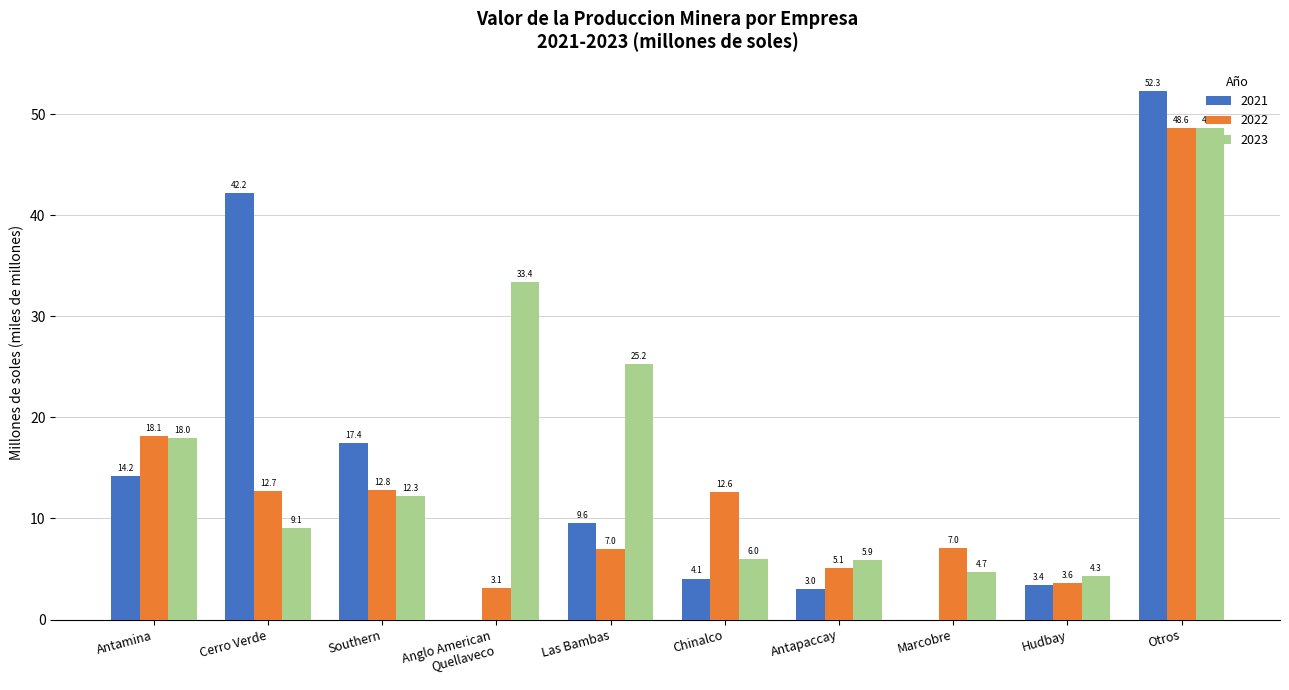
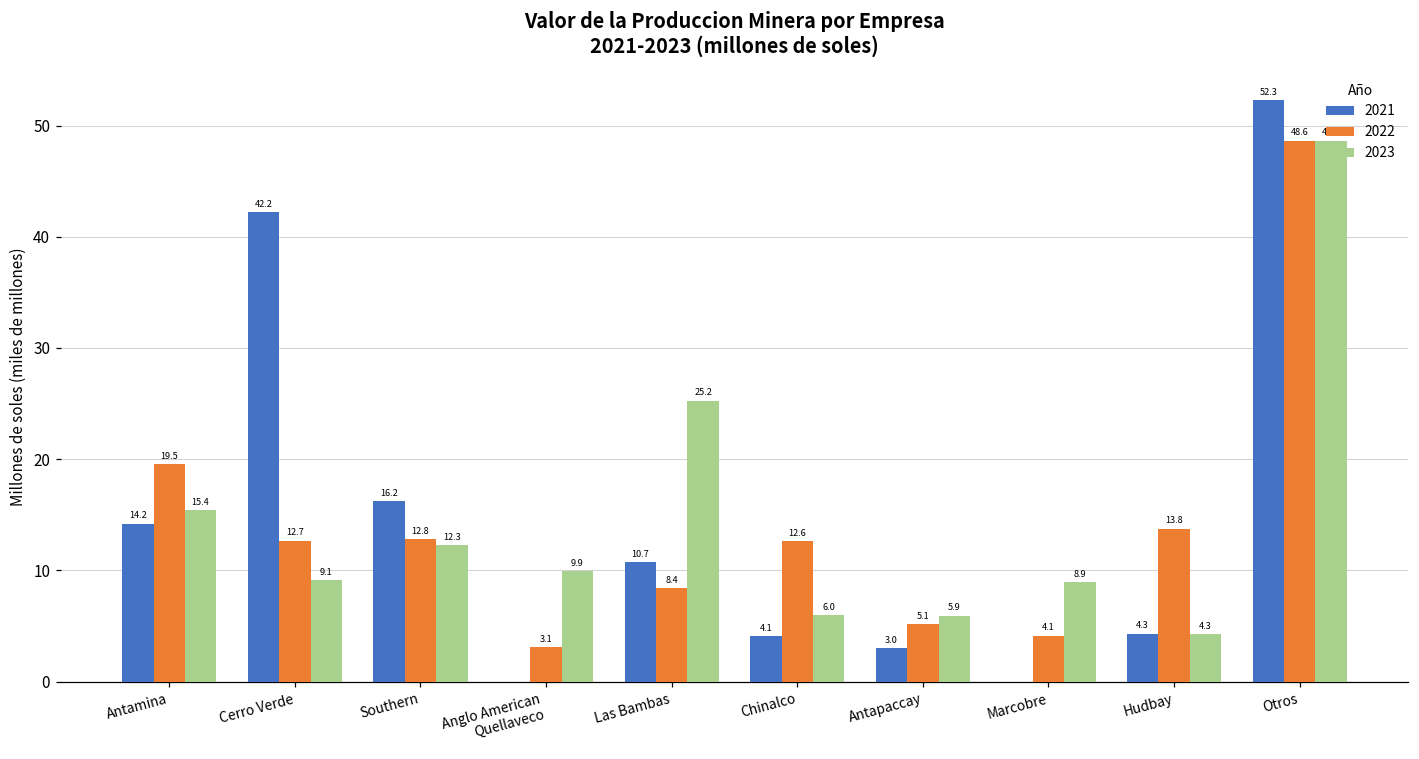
2022, Antamina: 18.1 -> 19.5
2023, Antamina: 18.0 -> 15.4
2021, Southern: 17.4 -> 16.2
2023, Anglo American Quellaveco: 33.4 -> 9.9
2021, Las Bambas: 9.6 -> 10.7
2022, Las Bambas: 7.0 -> 8.4
2022, Marcobre: 7.0 -> 4.1
2023, Marcobre: 4.7 -> 8.9
2021, Hudbay: 3.4 -> 4.3
2022, Hudbay: 3.6 -> 13.8
